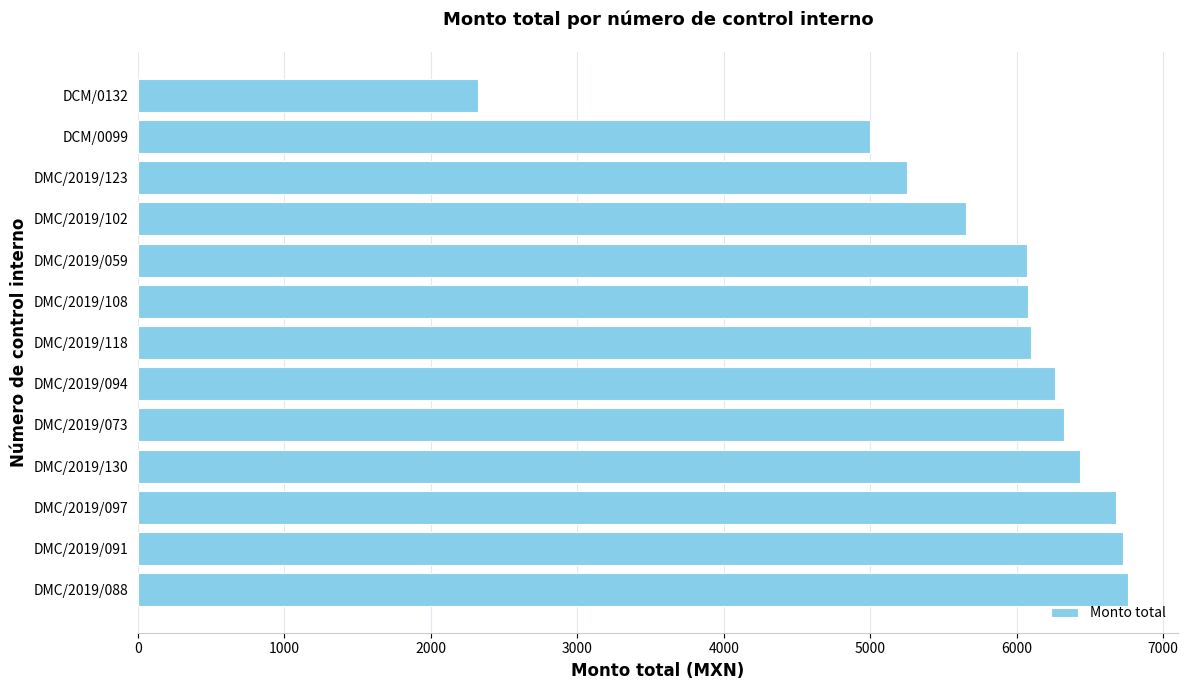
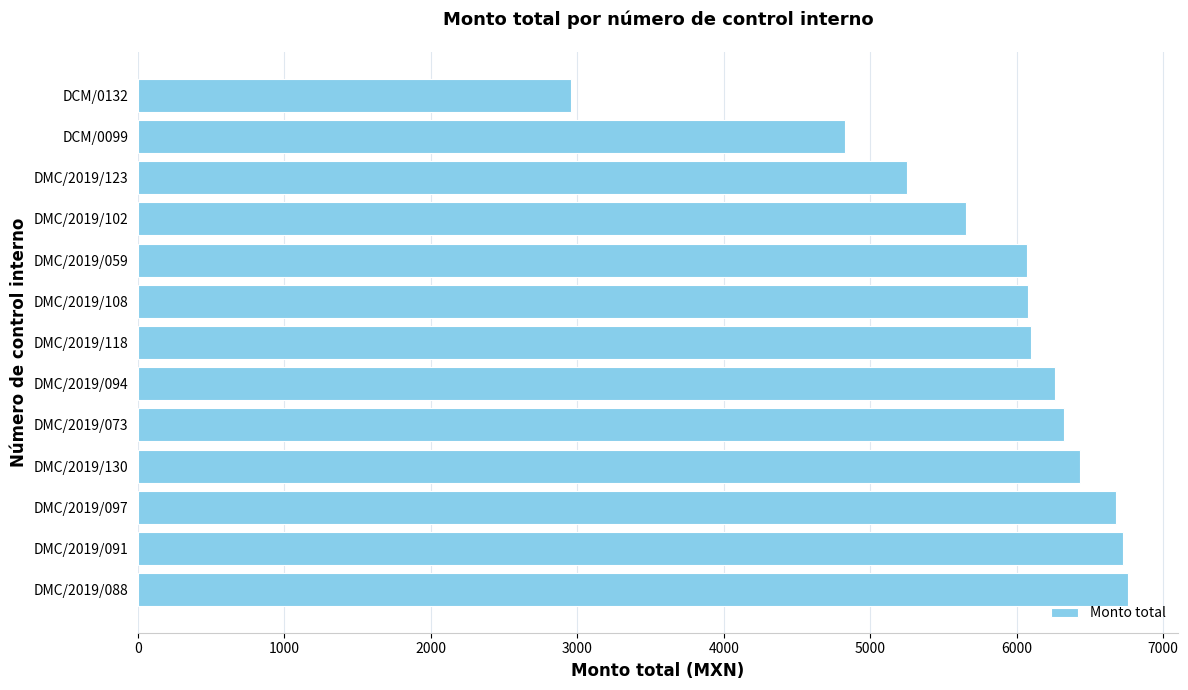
DCM/0132: 2320 -> 2960
DCM/0099: 5000 -> 4830
